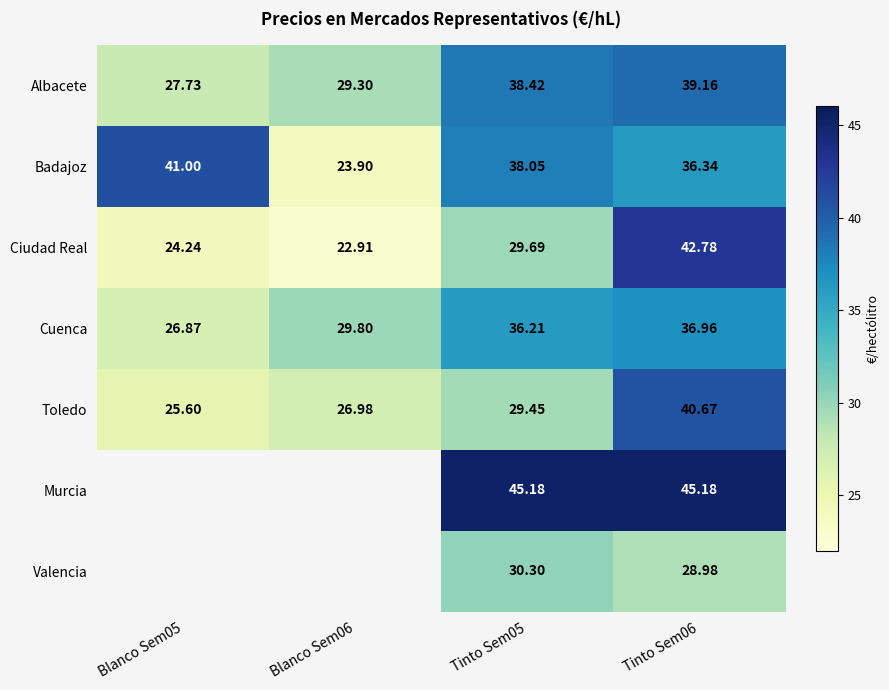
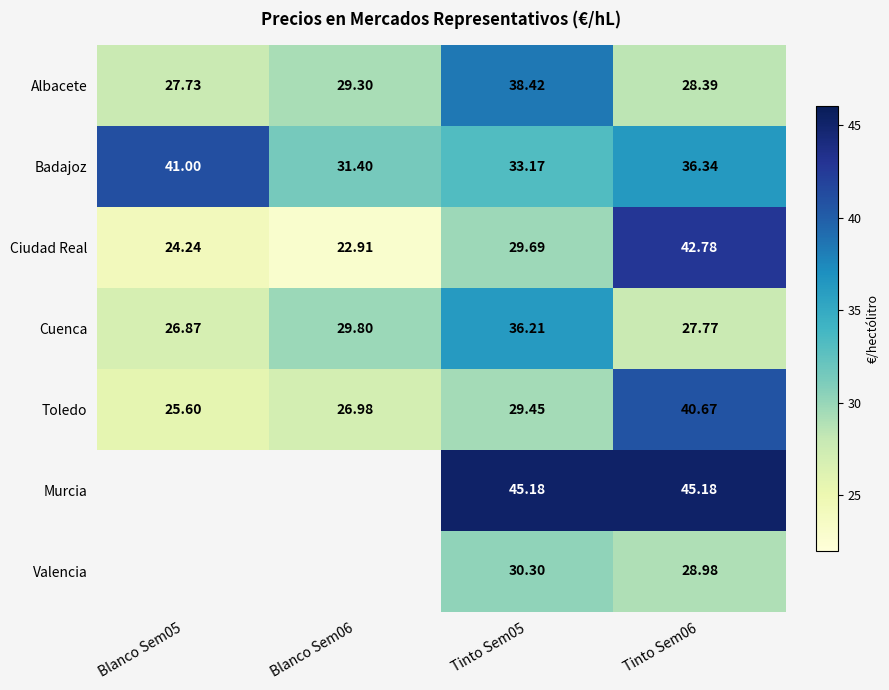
Albacete, Tinto Sem06: 39.16 -> 28.39
Badajoz, Blanco Sem06: 23.90 -> 31.40
Badajoz, Tinto Sem05: 38.05 -> 33.17
Cuenca, Tinto Sem06: 36.96 -> 27.77
